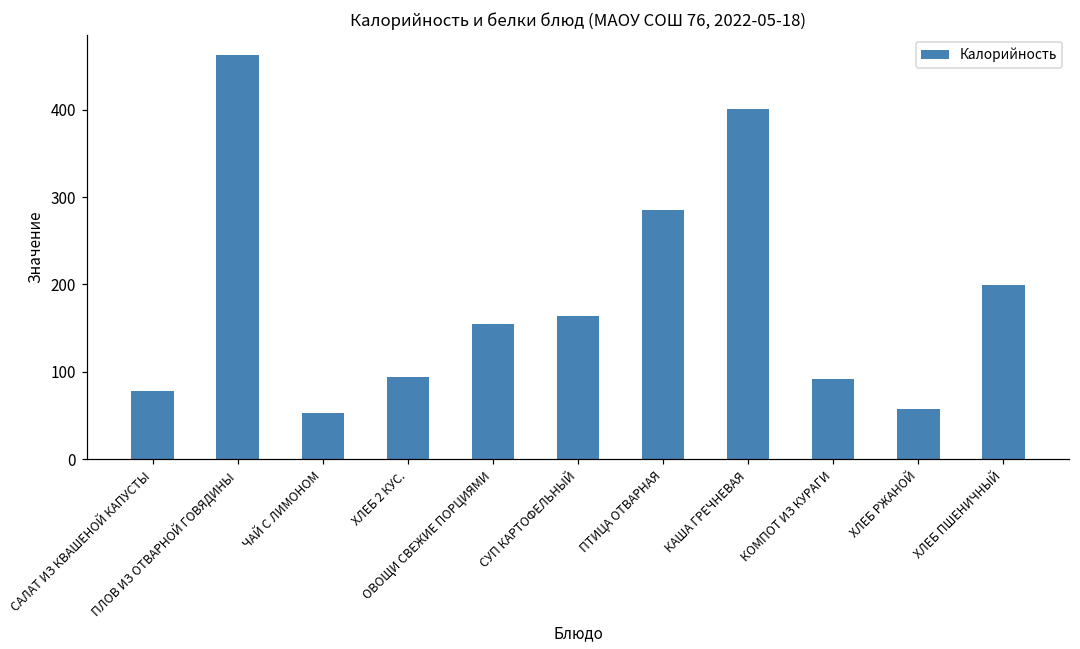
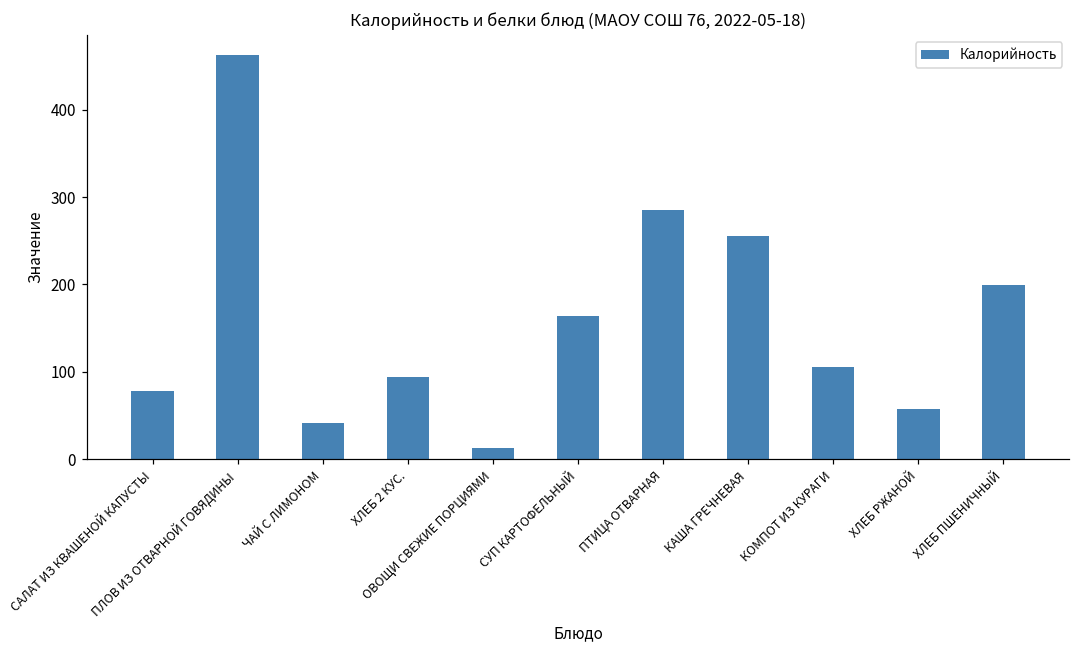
ЧАЙ С ЛИМОНОМ: 50 -> 40
ОВОЩИ СВЕЖИЕ ПОРЦИЯМИ: 160 -> 10
КАША ГРЕЧНЕВАЯ: 400 -> 260
КОМПОТ ИЗ КУРАГИ: 90 -> 110
